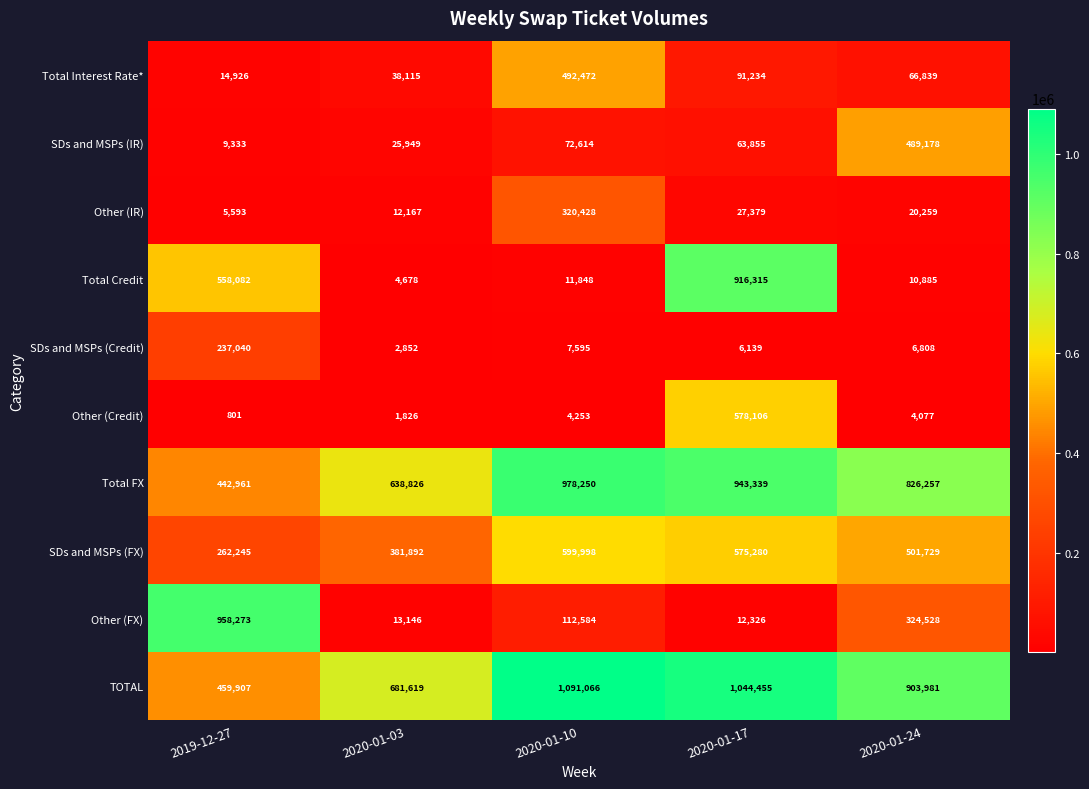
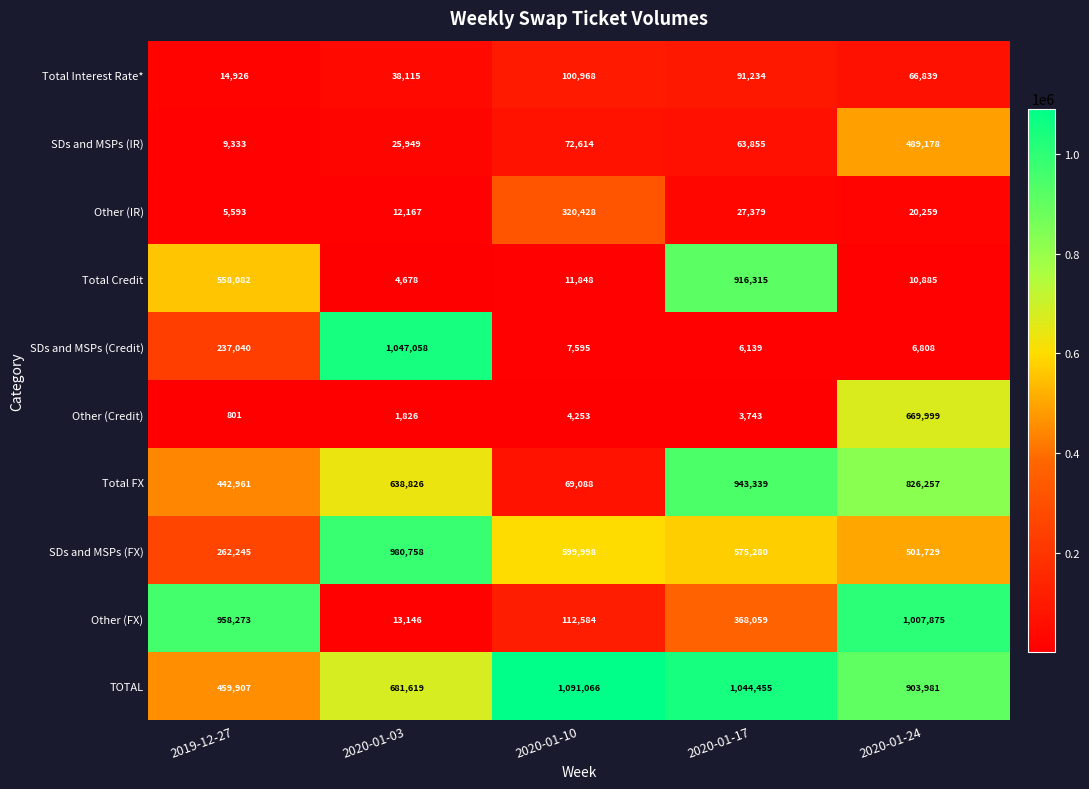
Total Interest Rate*, 2020-01-10: 492,472 -> 100,968
SDs and MSPs (Credit), 2020-01-03: 2,852 -> 1,047,058
Other (Credit), 2020-01-17: 578,106 -> 3,743
Other (Credit), 2020-01-24: 4,077 -> 669,999
Total FX, 2020-01-10: 978,250 -> 69,088
SDs and MSPs (FX), 2020-01-03: 381,892 -> 980,758
Other (FX), 2020-01-17: 12,326 -> 368,059
Other (FX), 2020-01-24: 324,528 -> 1,007,875
